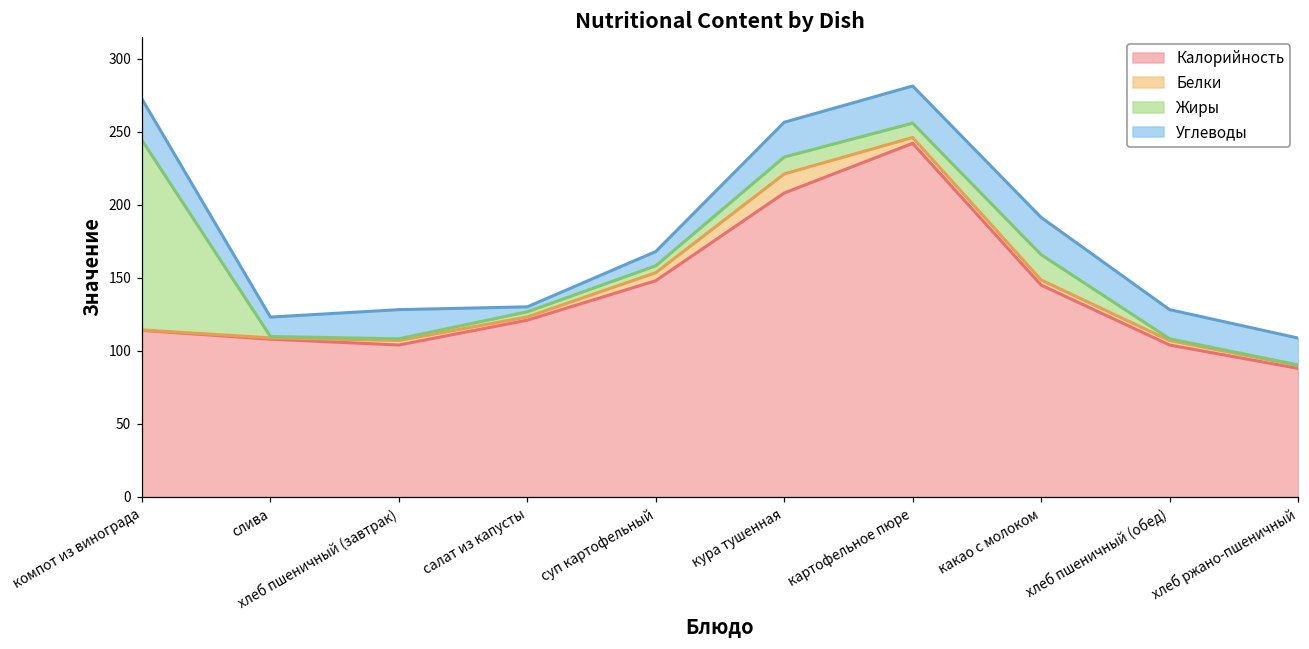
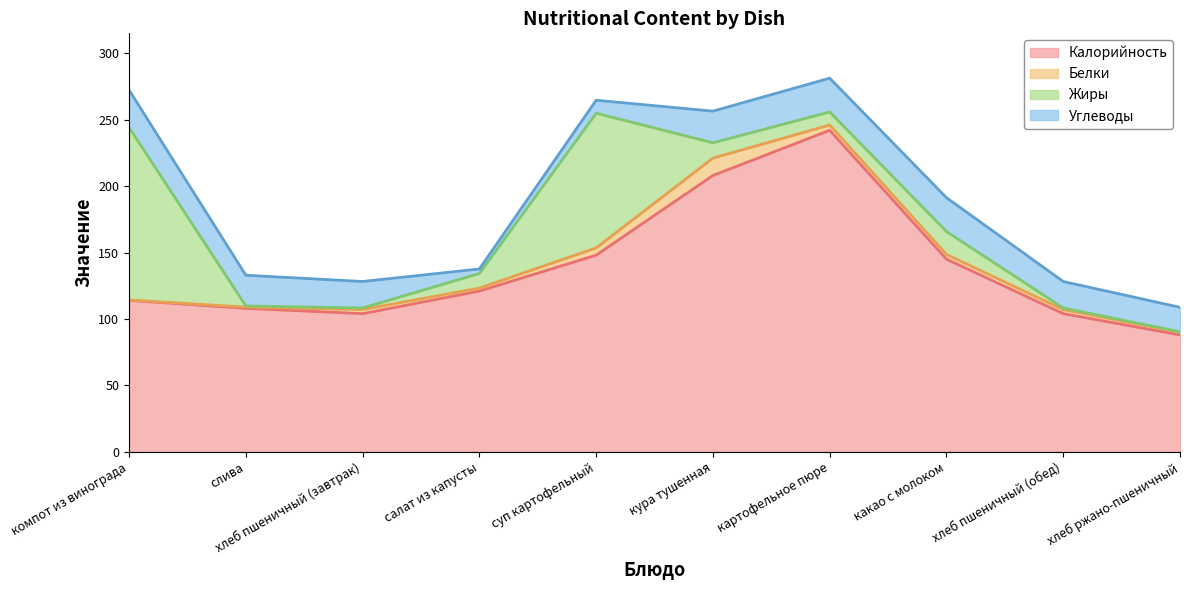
Углеводы, слива: 13 -> 23
Жиры, салат из капусты: 4 -> 11
Жиры, суп картофельный: 5 -> 101
